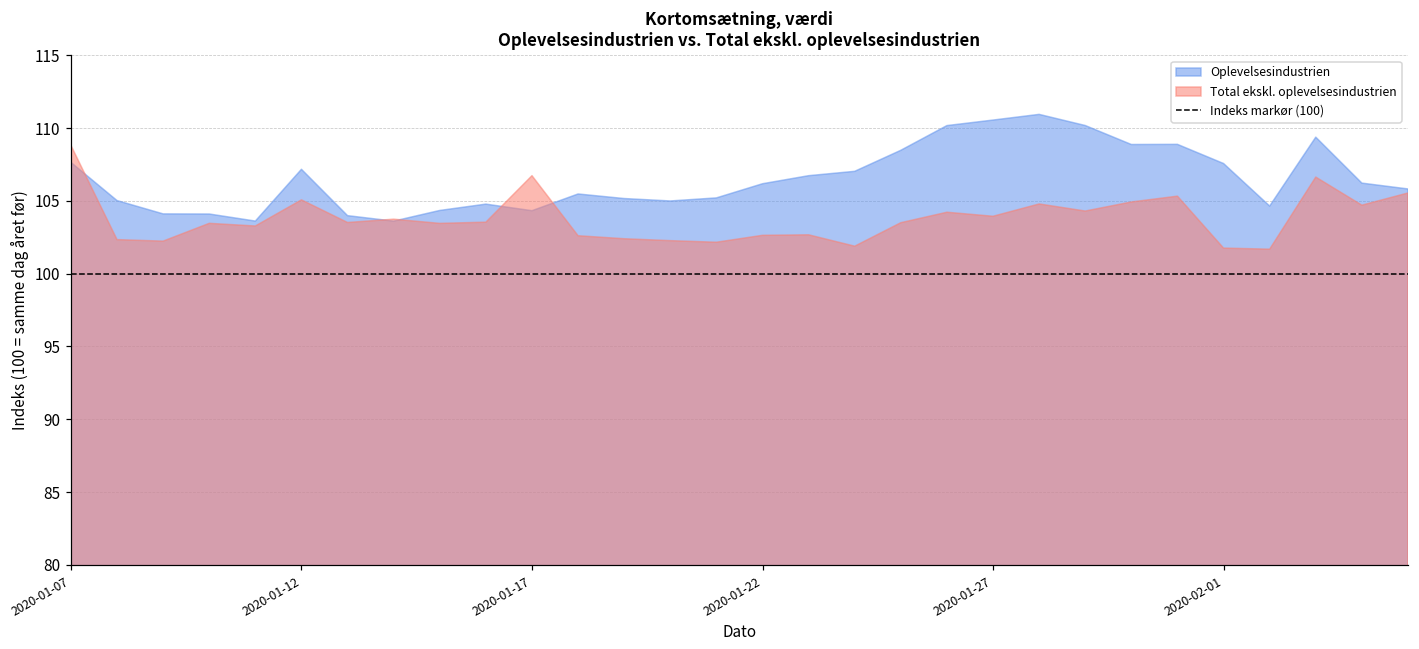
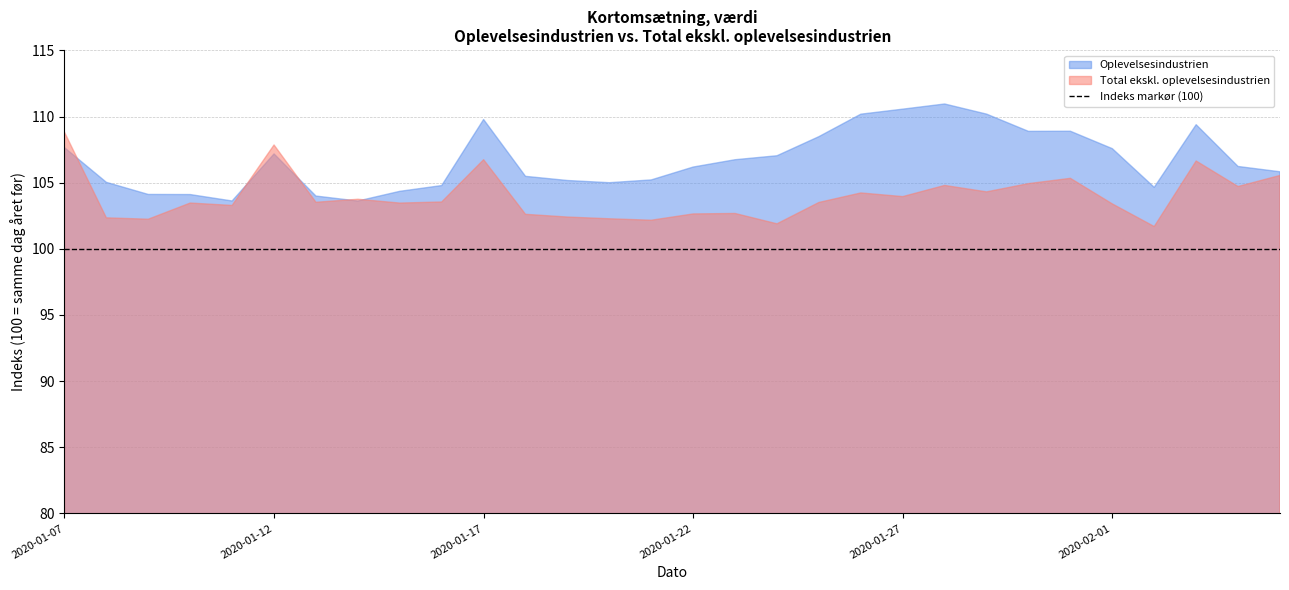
Total ekskl. oplevelsesindustrien, 2020-01-12: 105.1 -> 107.8
Oplevelsesindustrien, 2020-01-17: 104.3 -> 109.8
Total ekskl. oplevelsesindustrien, 2020-02-01: 101.8 -> 103.4
